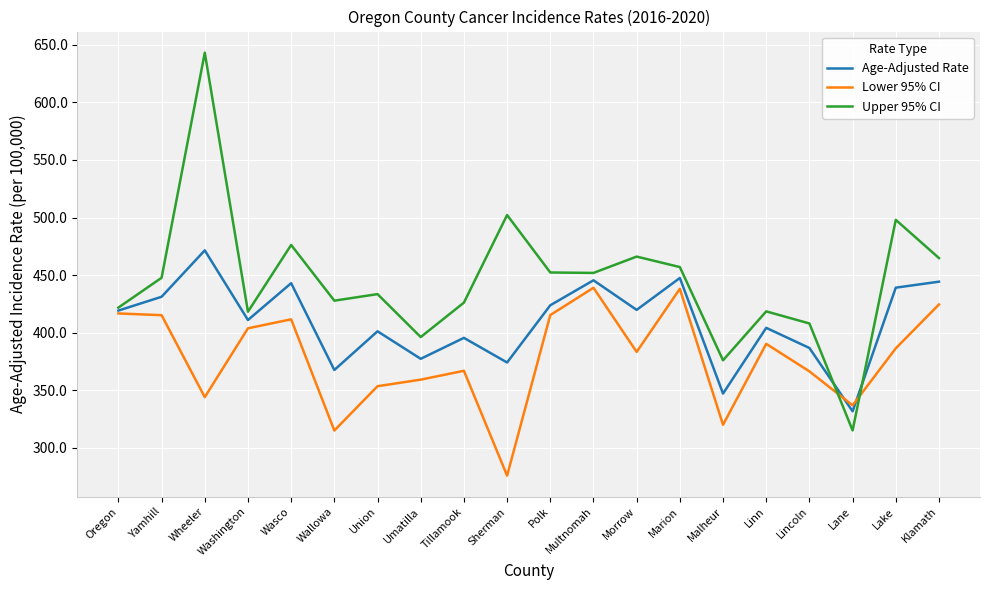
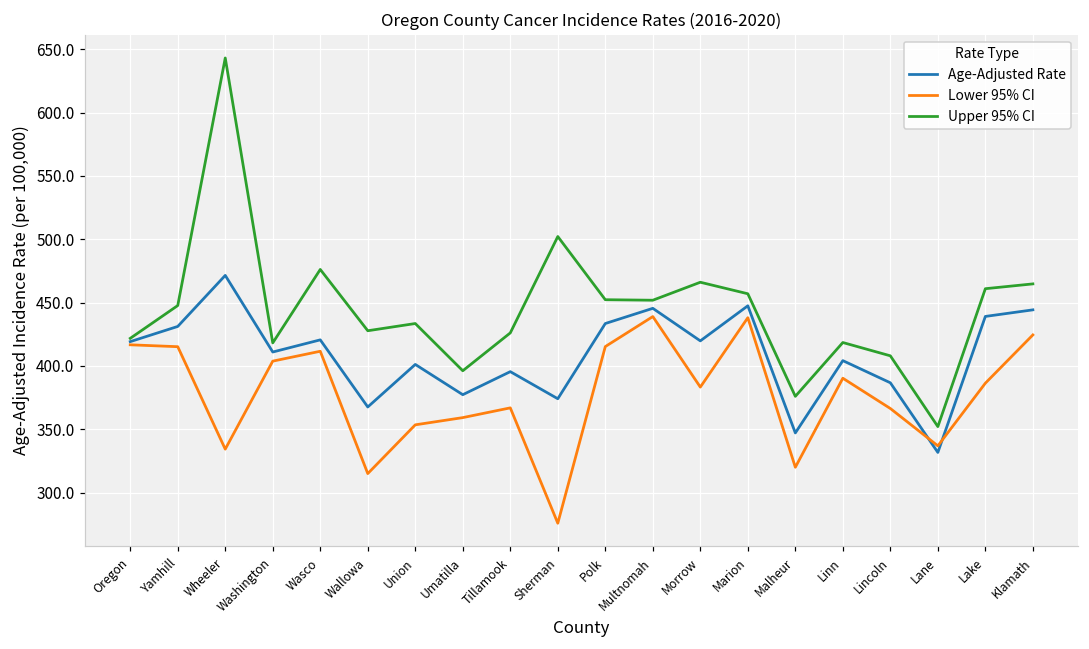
Lower 95% CI, Wheeler: 344 -> 334
Age-Adjusted Rate, Wasco: 443 -> 421
Age-Adjusted Rate, Polk: 424 -> 434
Upper 95% CI, Lane: 315 -> 352
Upper 95% CI, Lake: 498 -> 461
